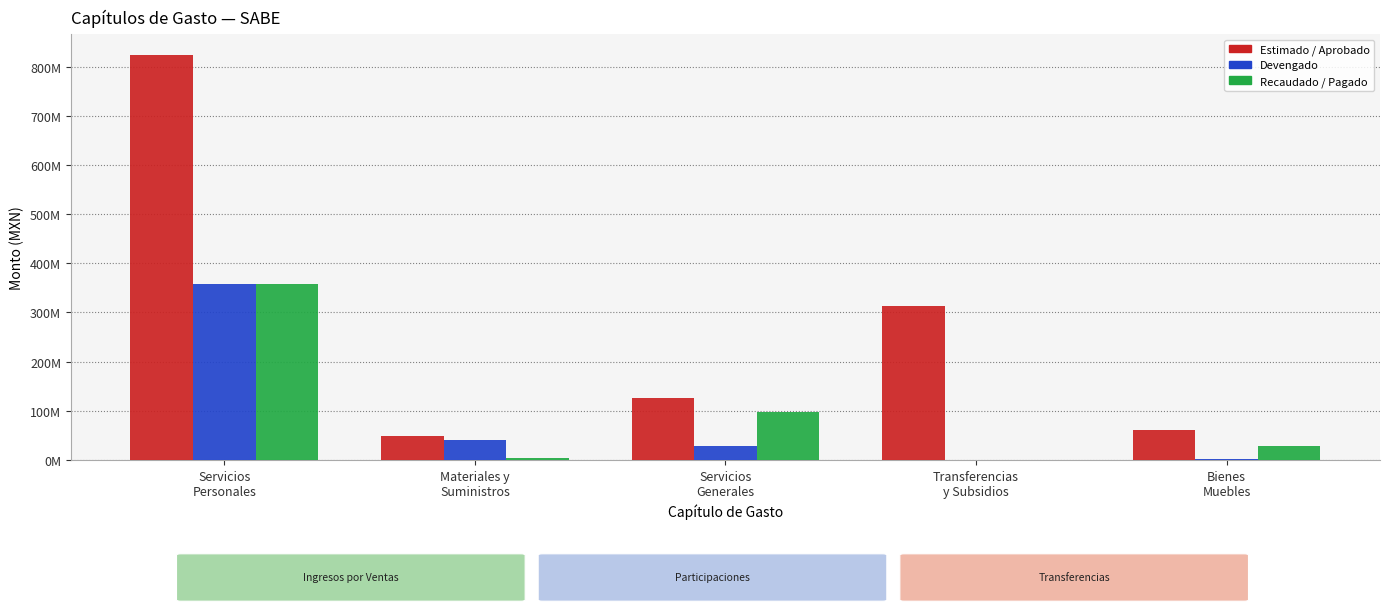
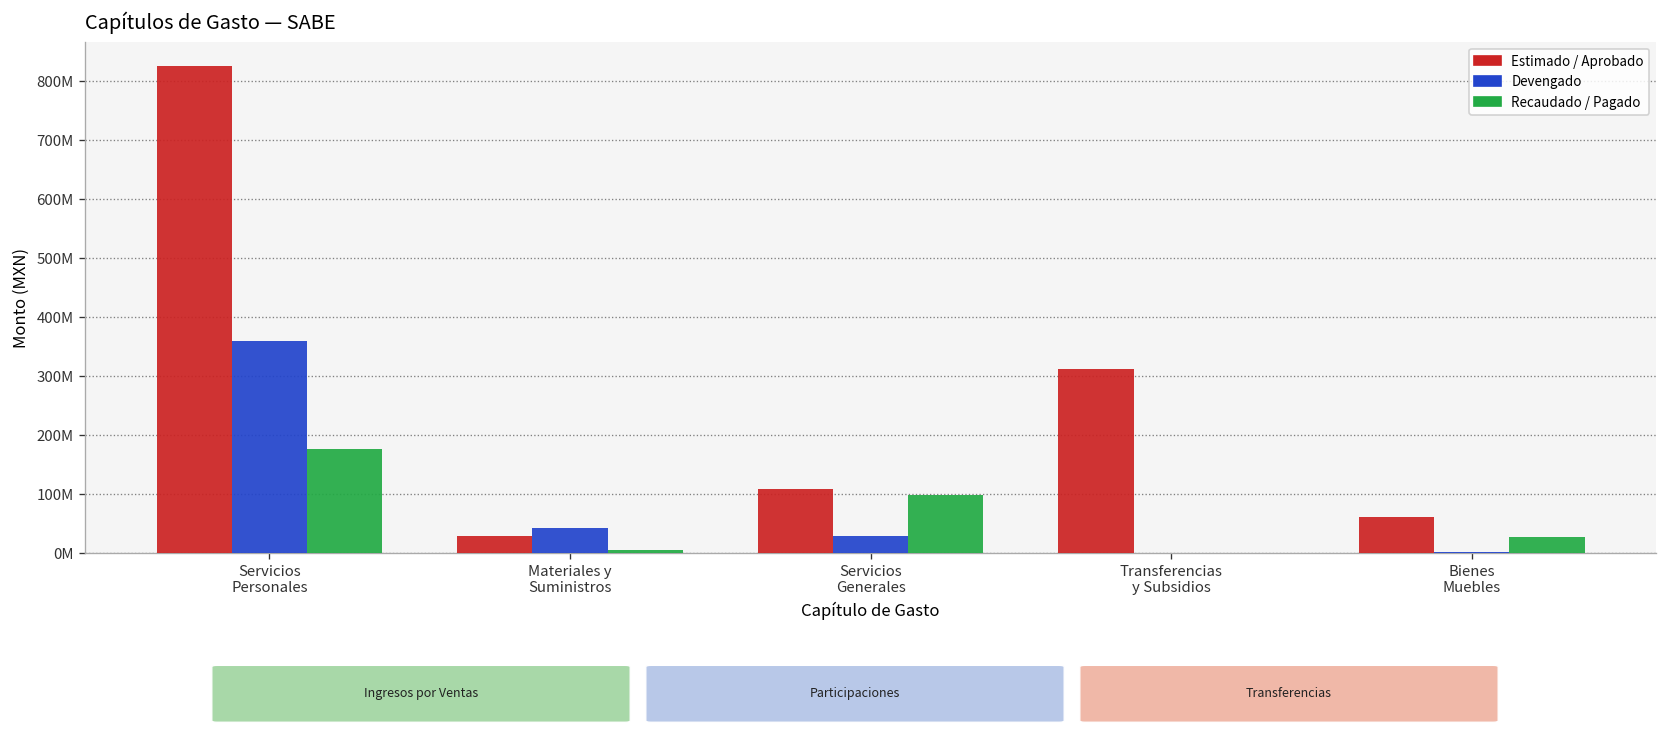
Recaudado / Pagado, Servicios Personales: 360000000 -> 180000000
Estimado / Aprobado, Materiales y Suministros: 50000000 -> 30000000
Estimado / Aprobado, Servicios Generales: 130000000 -> 110000000
